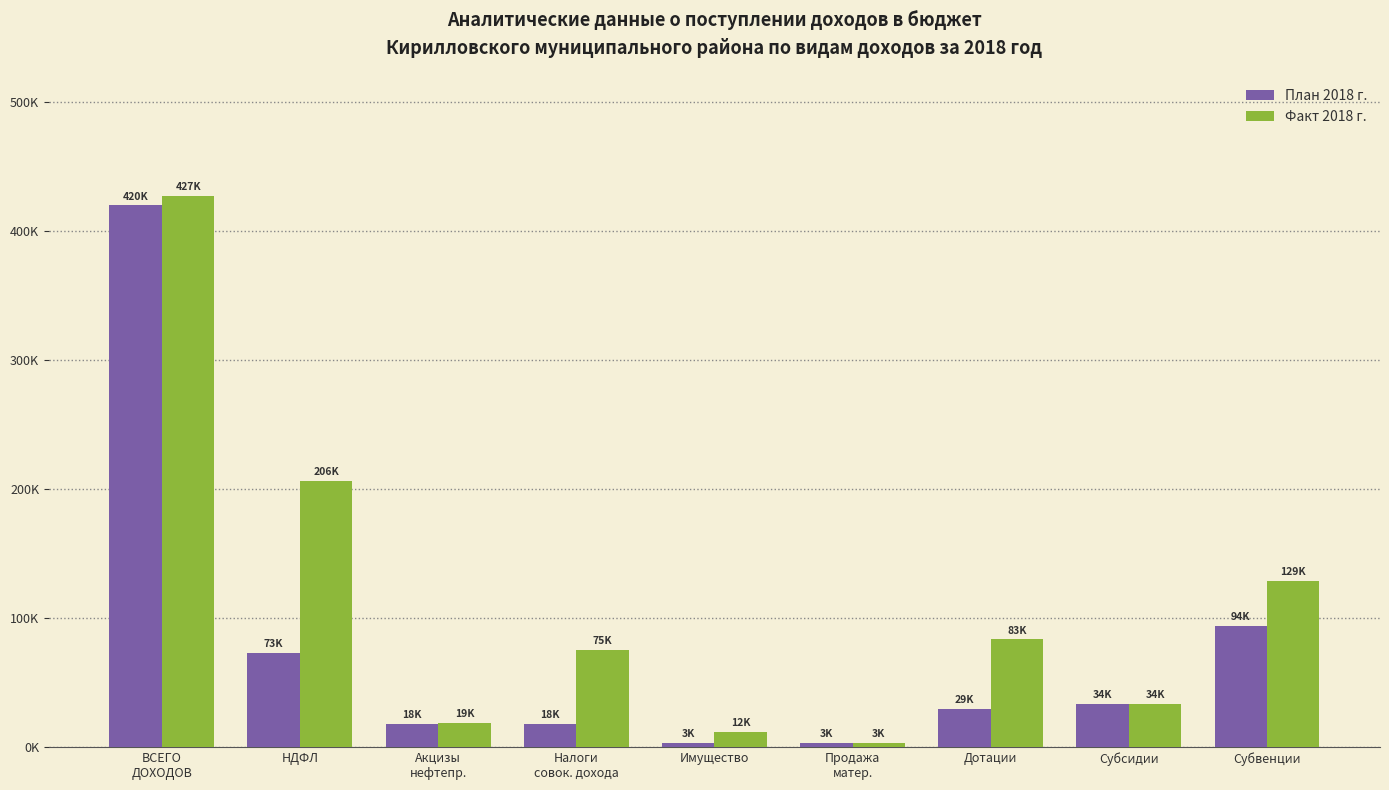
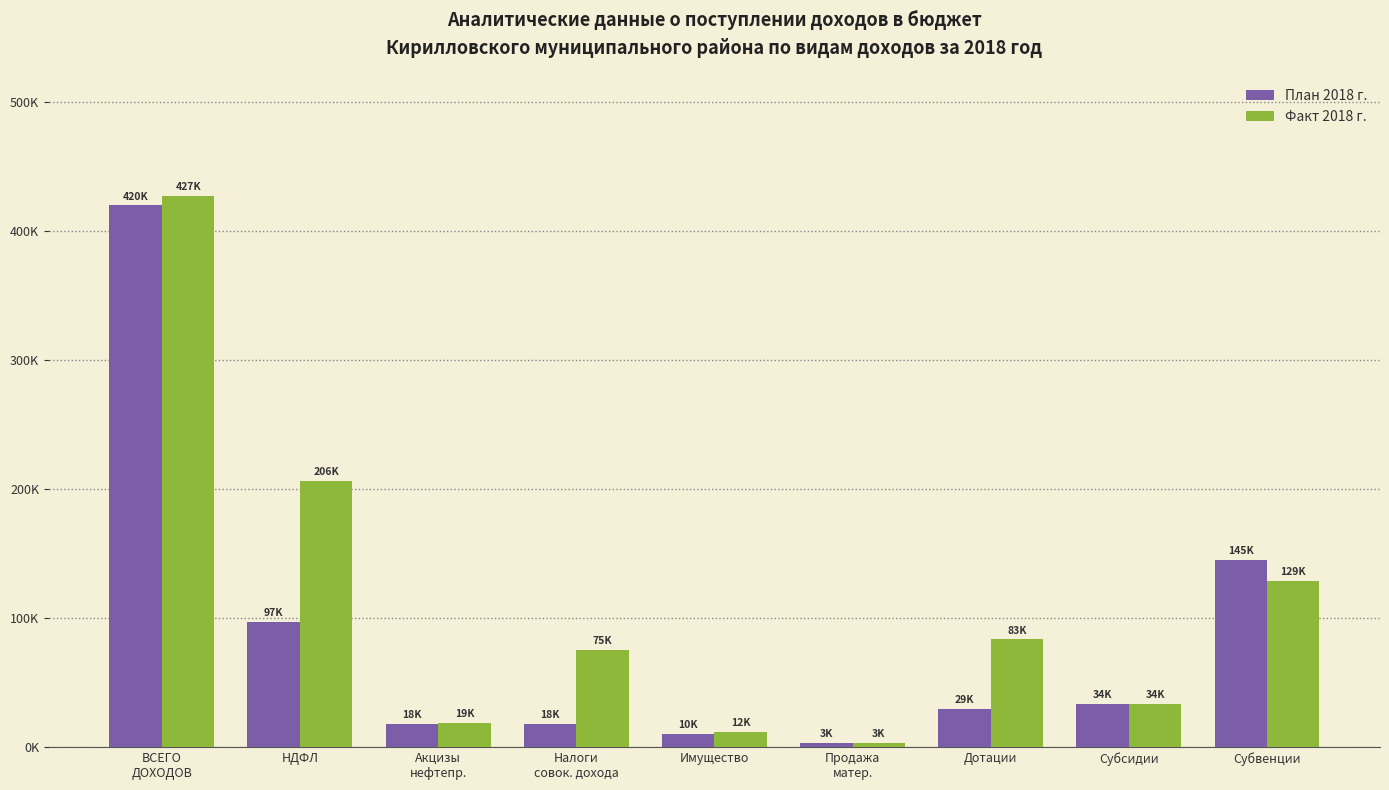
План 2018 г., НДФЛ: 73K -> 97K
План 2018 г., Имущество: 3K -> 10K
План 2018 г., Субвенции: 94K -> 145K
